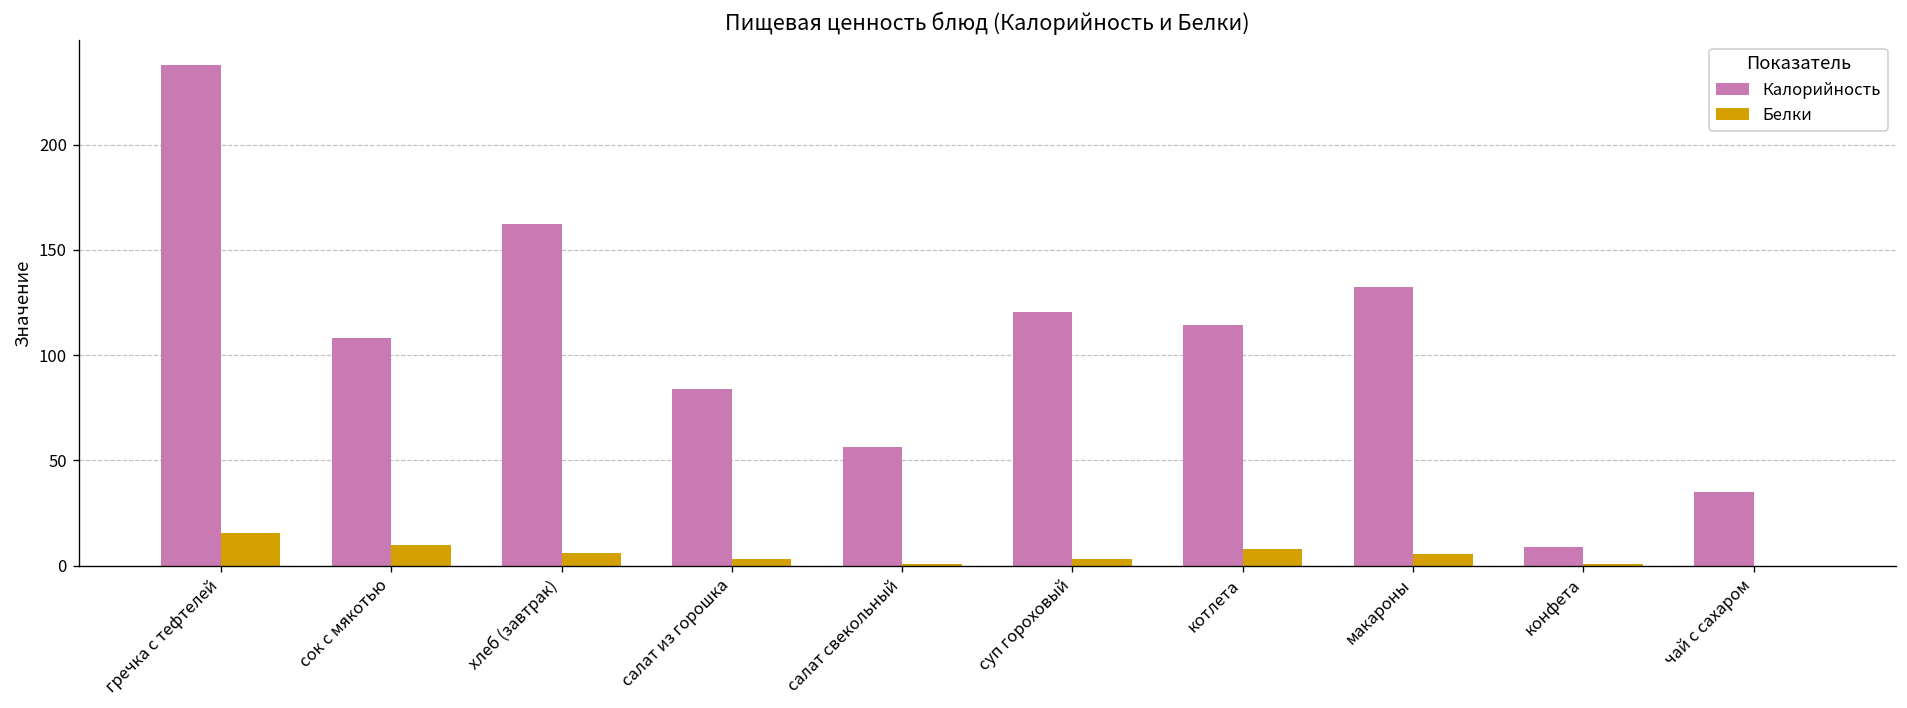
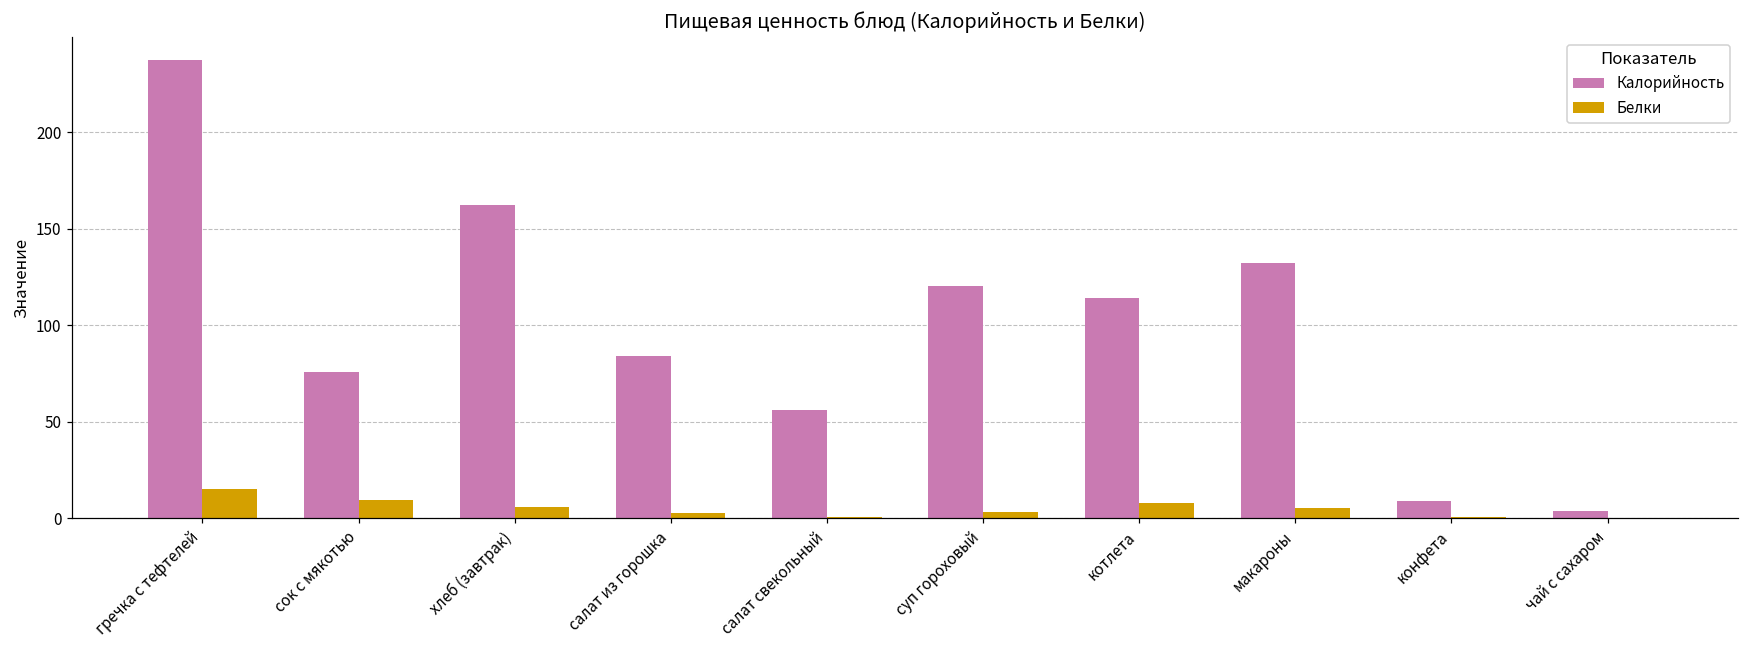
Калорийность, сок с мякотью: 108 -> 76
Калорийность, чай с сахаром: 35 -> 4
